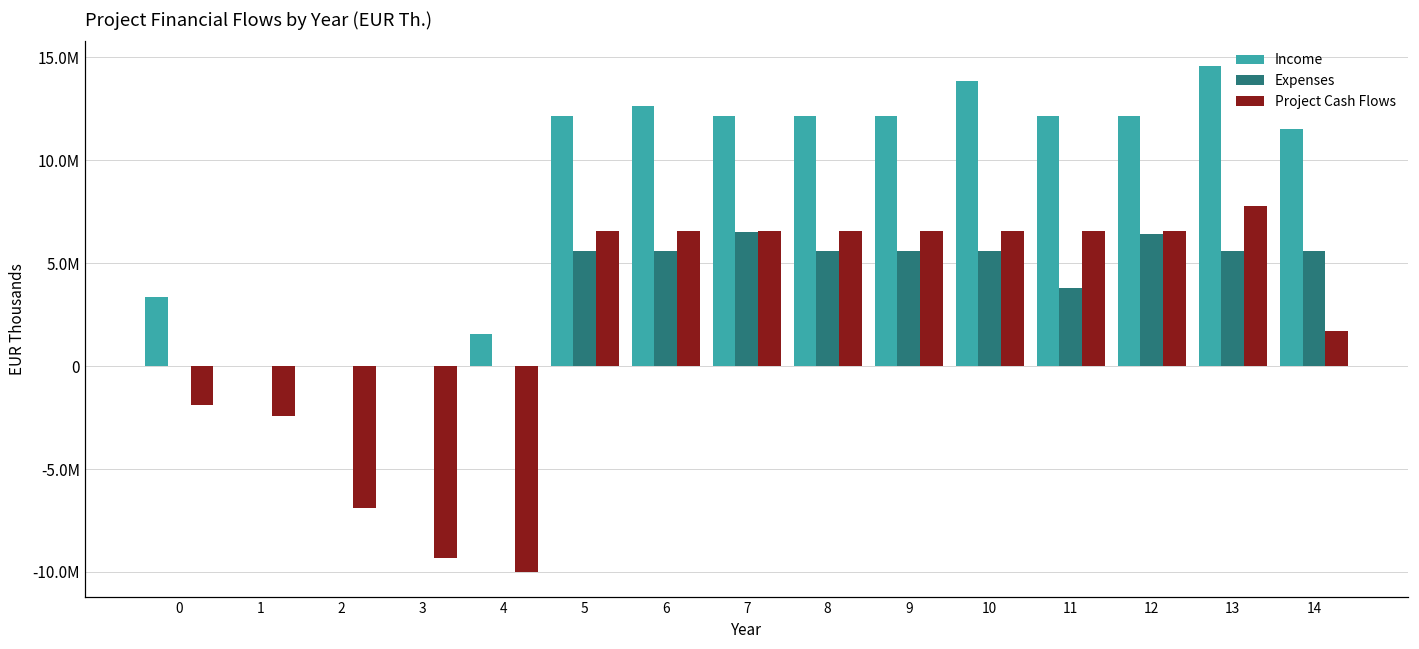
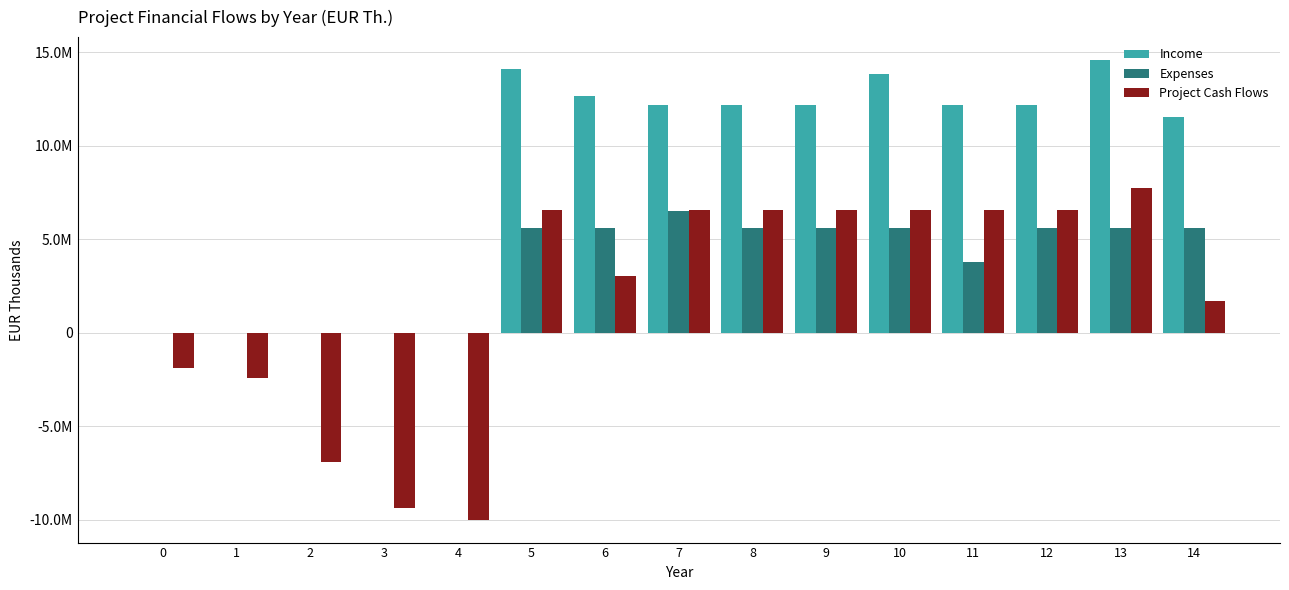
Income, 0: 3300000 -> 0
Income, 4: 1600000 -> 0
Income, 5: 12200000 -> 14100000
Project Cash Flows, 6: 6500000 -> 3100000
Expenses, 12: 6400000 -> 5600000
